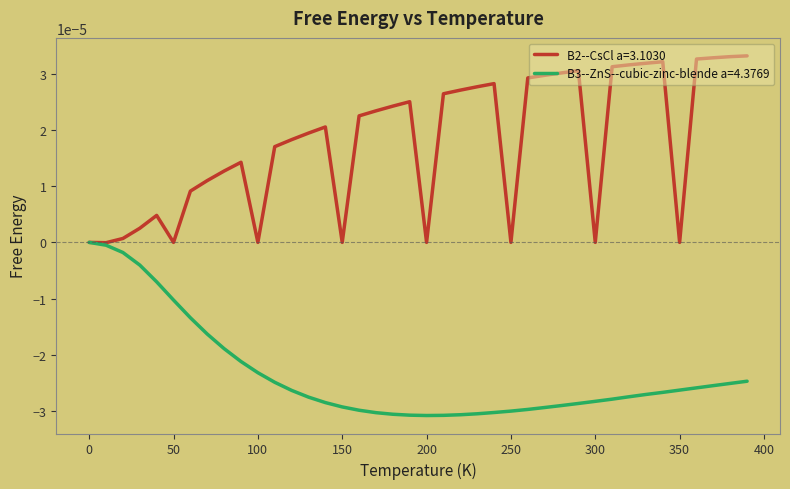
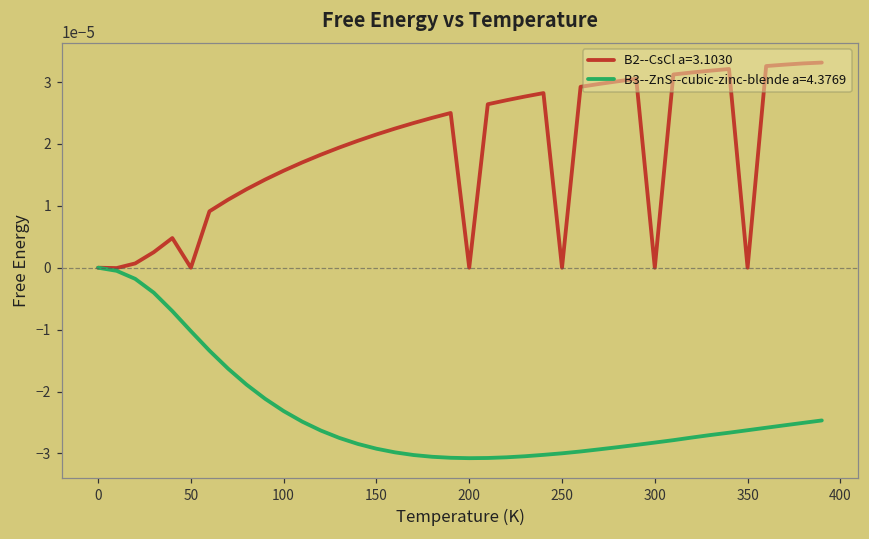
B2--CsCl a=3.1030, 100: 0.00000 -> 0.00002
B2--CsCl a=3.1030, 150: 0.00000 -> 0.00002
